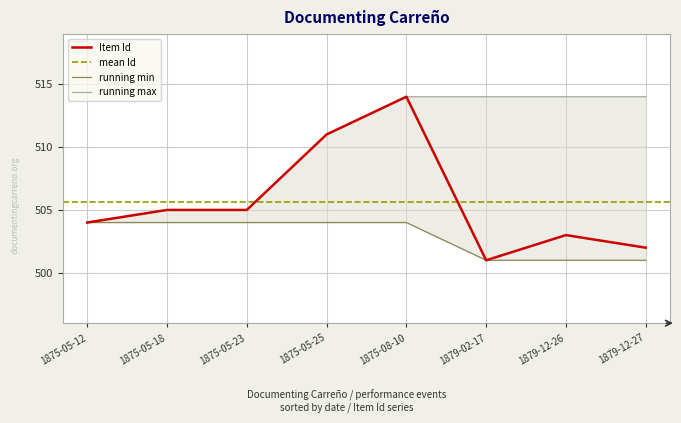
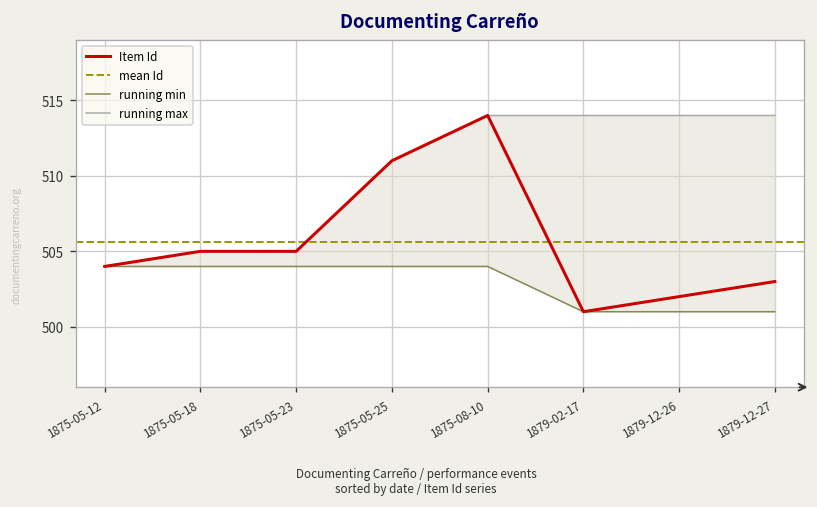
Item Id, 1879-12-26: 503 -> 502
Item Id, 1879-12-27: 502 -> 503
